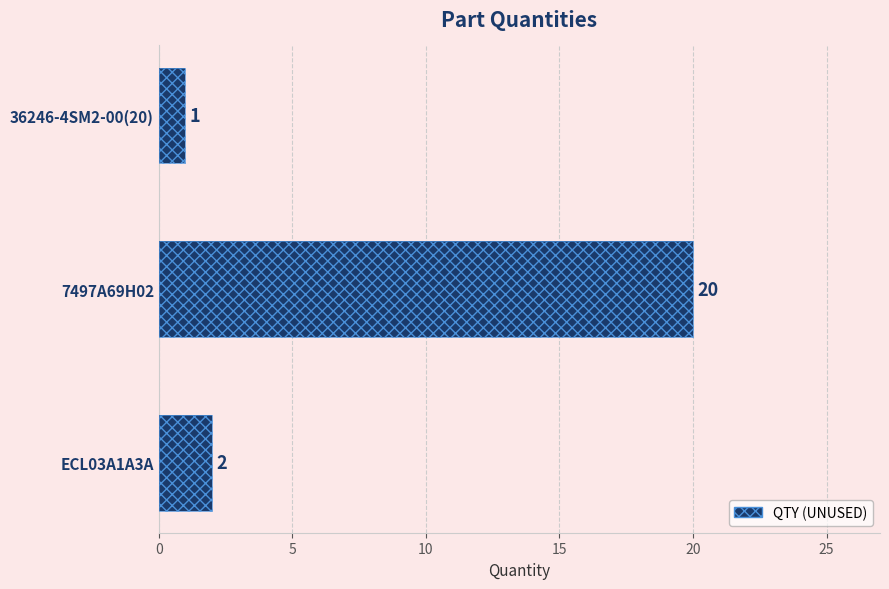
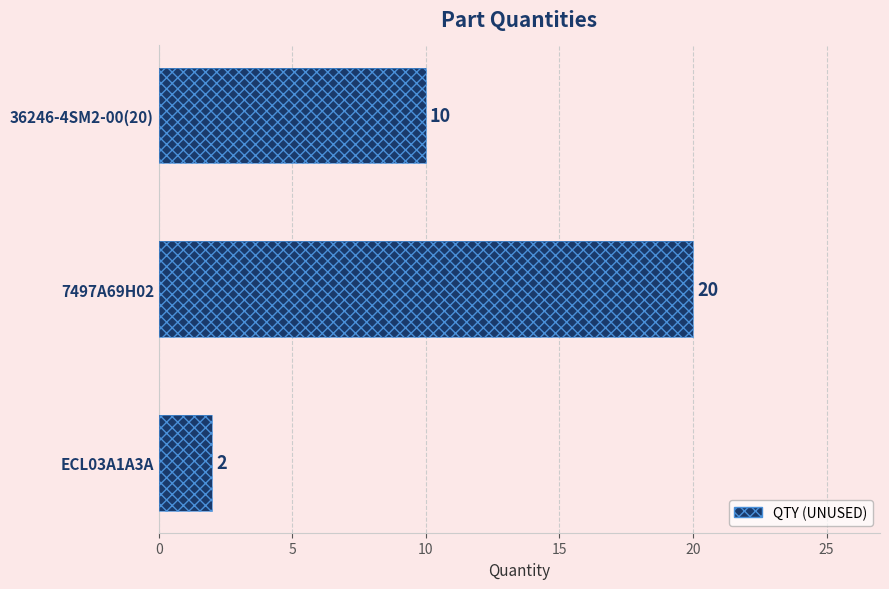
36246-4SM2-00(20): 1 -> 10
